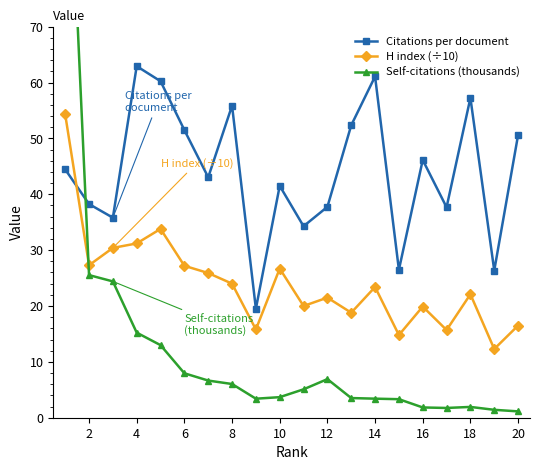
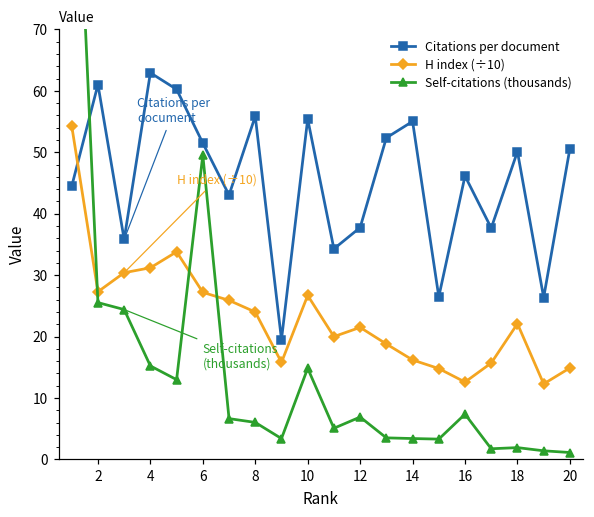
Citations per document, 2: 38 -> 61
Self-citations (thousands), 6: 8 -> 50
Citations per document, 10: 42 -> 55
Self-citations (thousands), 10: 4 -> 15
Citations per document, 14: 61 -> 55
H index (÷10), 14: 23 -> 16
H index (÷10), 16: 20 -> 13
Self-citations (thousands), 16: 2 -> 7
Citations per document, 18: 57 -> 50
H index (÷10), 20: 17 -> 15
